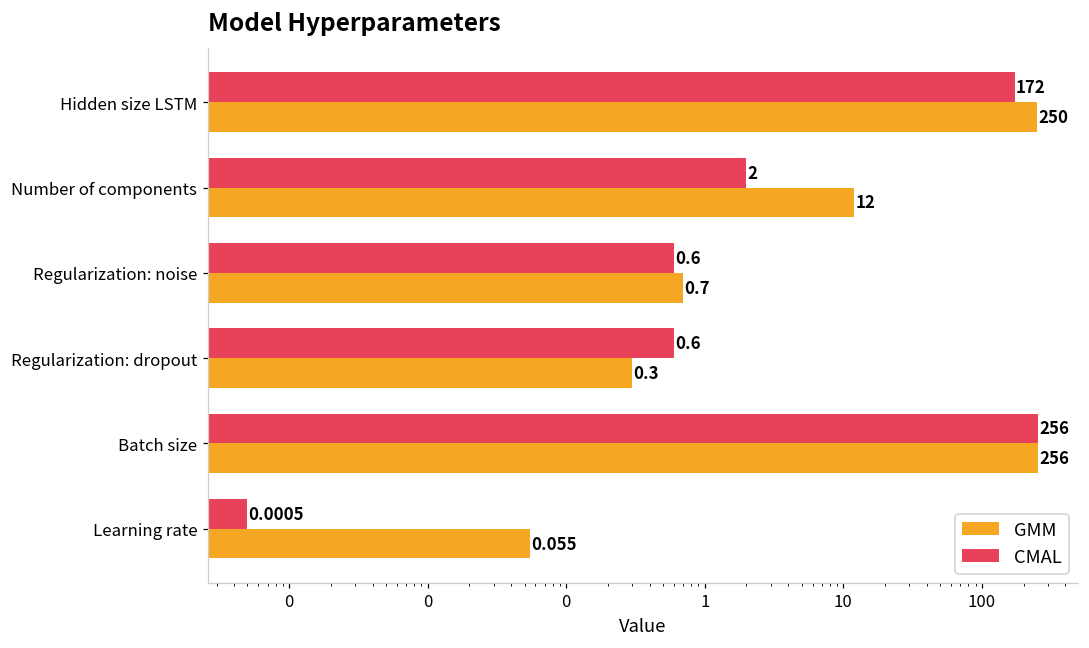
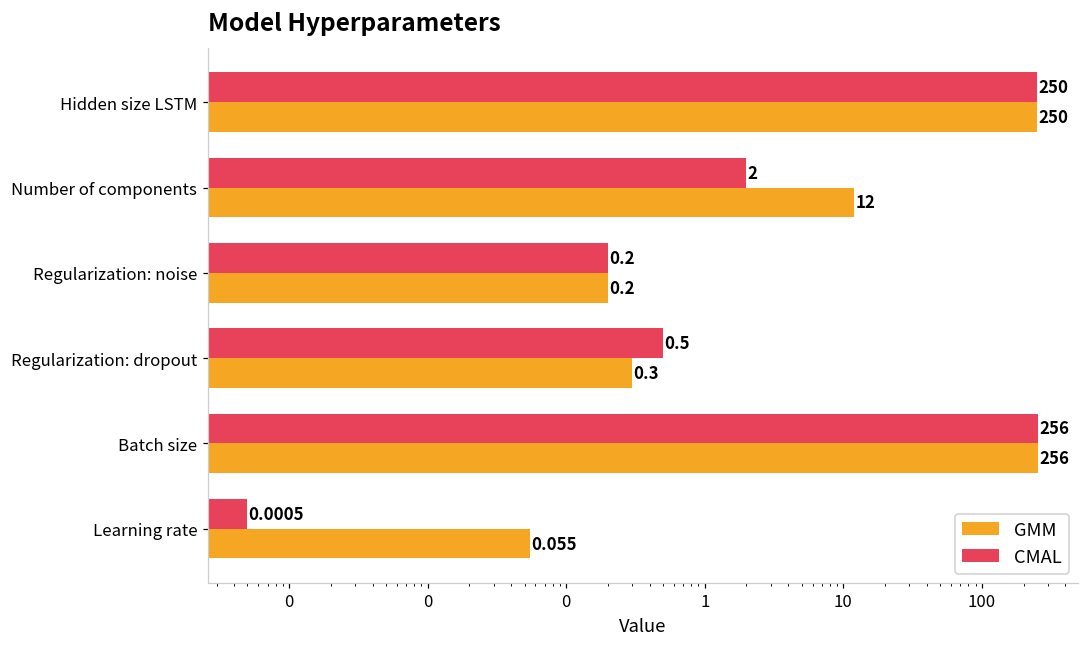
CMAL, Hidden size LSTM: 172 -> 250
CMAL, Regularization: noise: 0.6 -> 0.2
GMM, Regularization: noise: 0.7 -> 0.2
CMAL, Regularization: dropout: 0.6 -> 0.5
